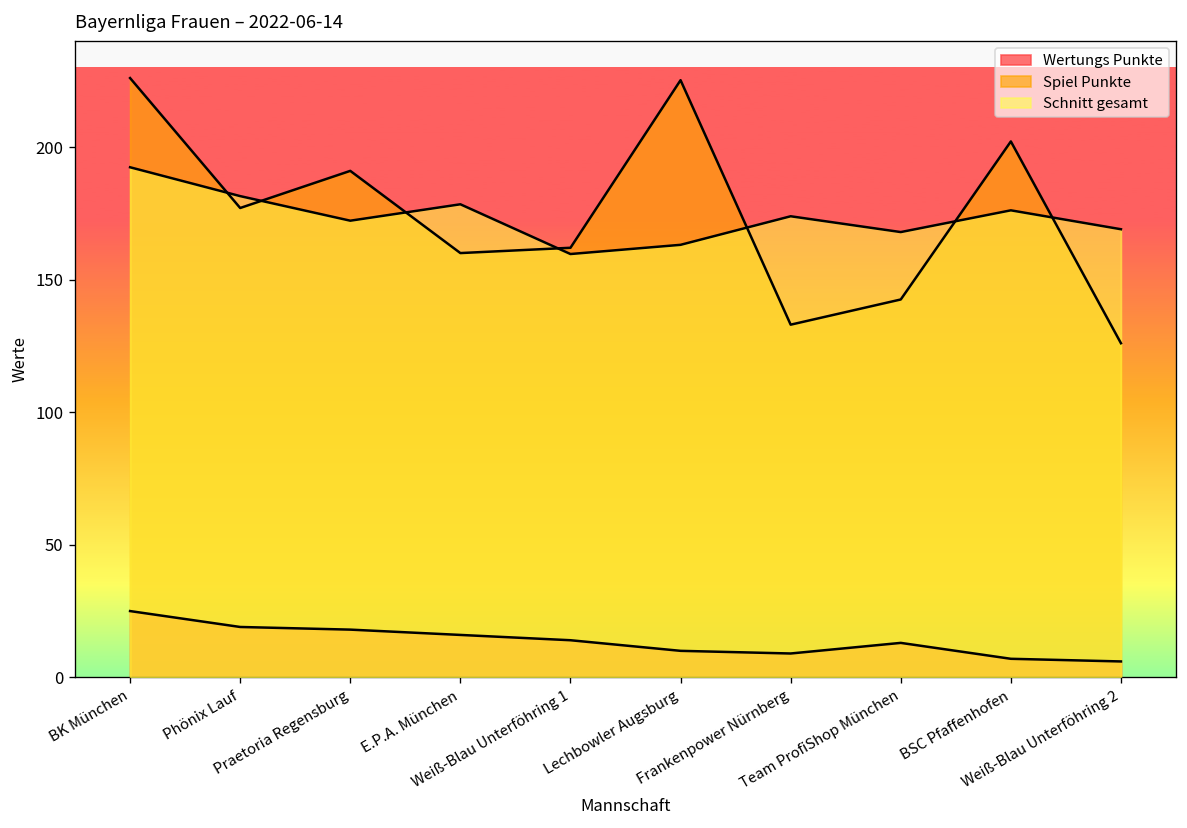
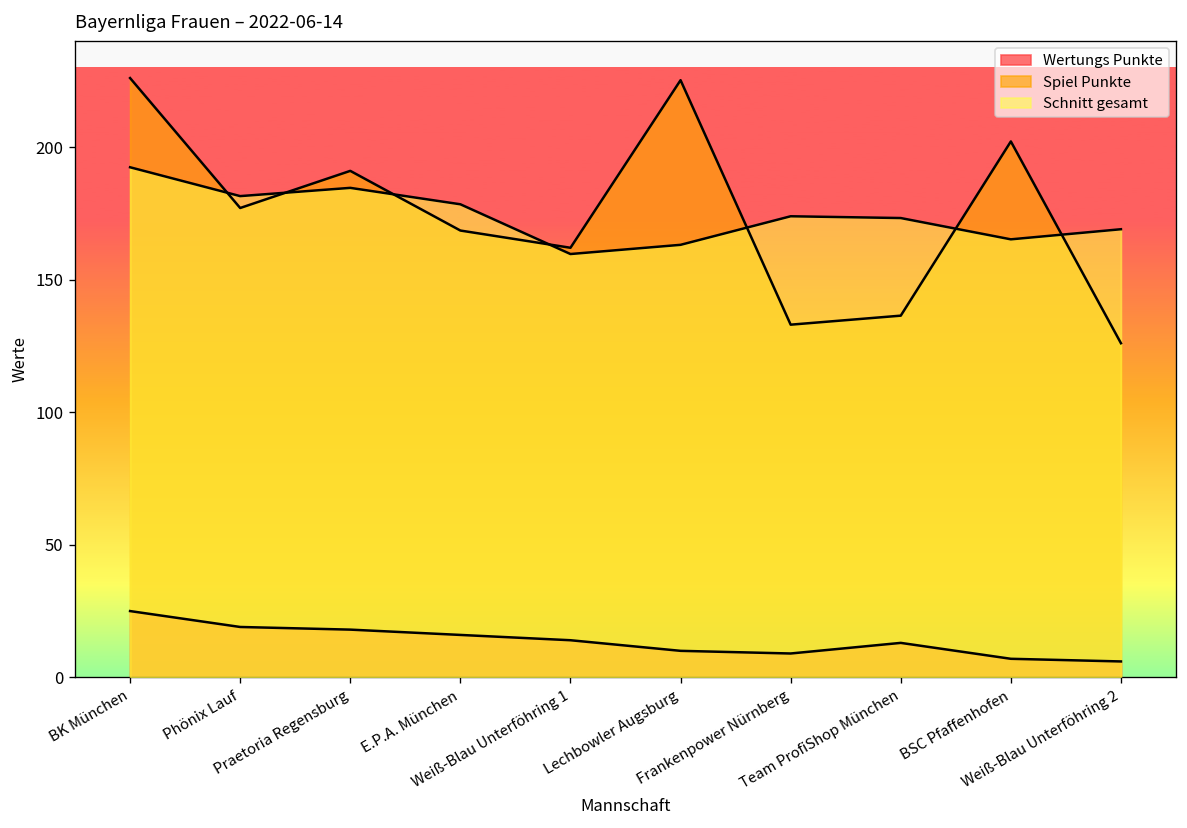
Schnitt gesamt, Praetoria Regensburg: 172 -> 185
Spiel Punkte, E.P.A. München: 160 -> 169
Spiel Punkte, Team ProfiShop München: 143 -> 136
Schnitt gesamt, Team ProfiShop München: 168 -> 173
Schnitt gesamt, BSC Pfaffenhofen: 176 -> 165
